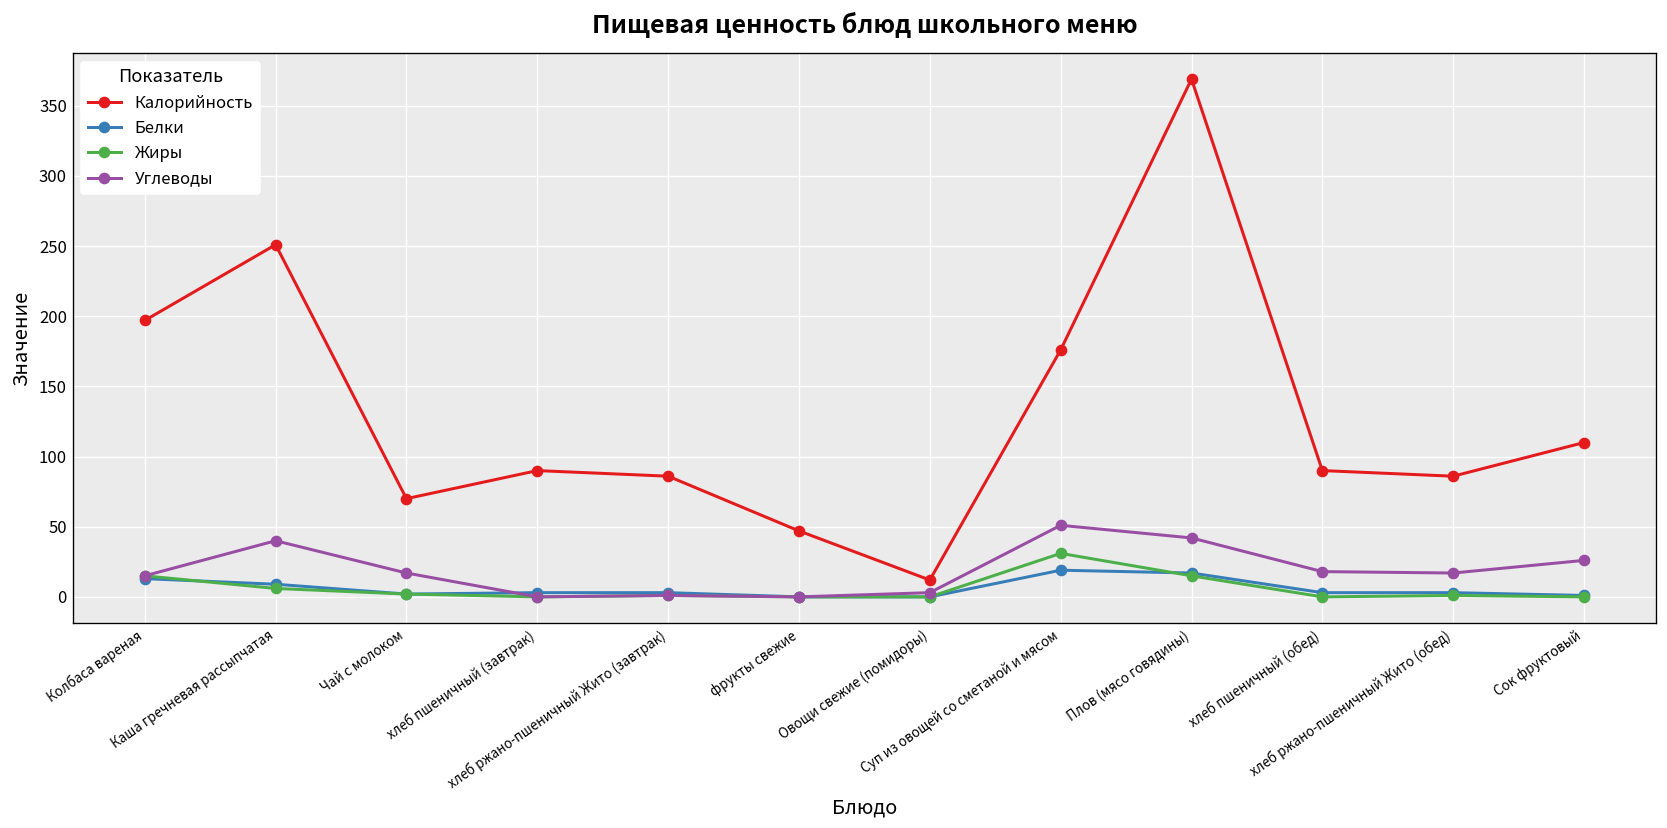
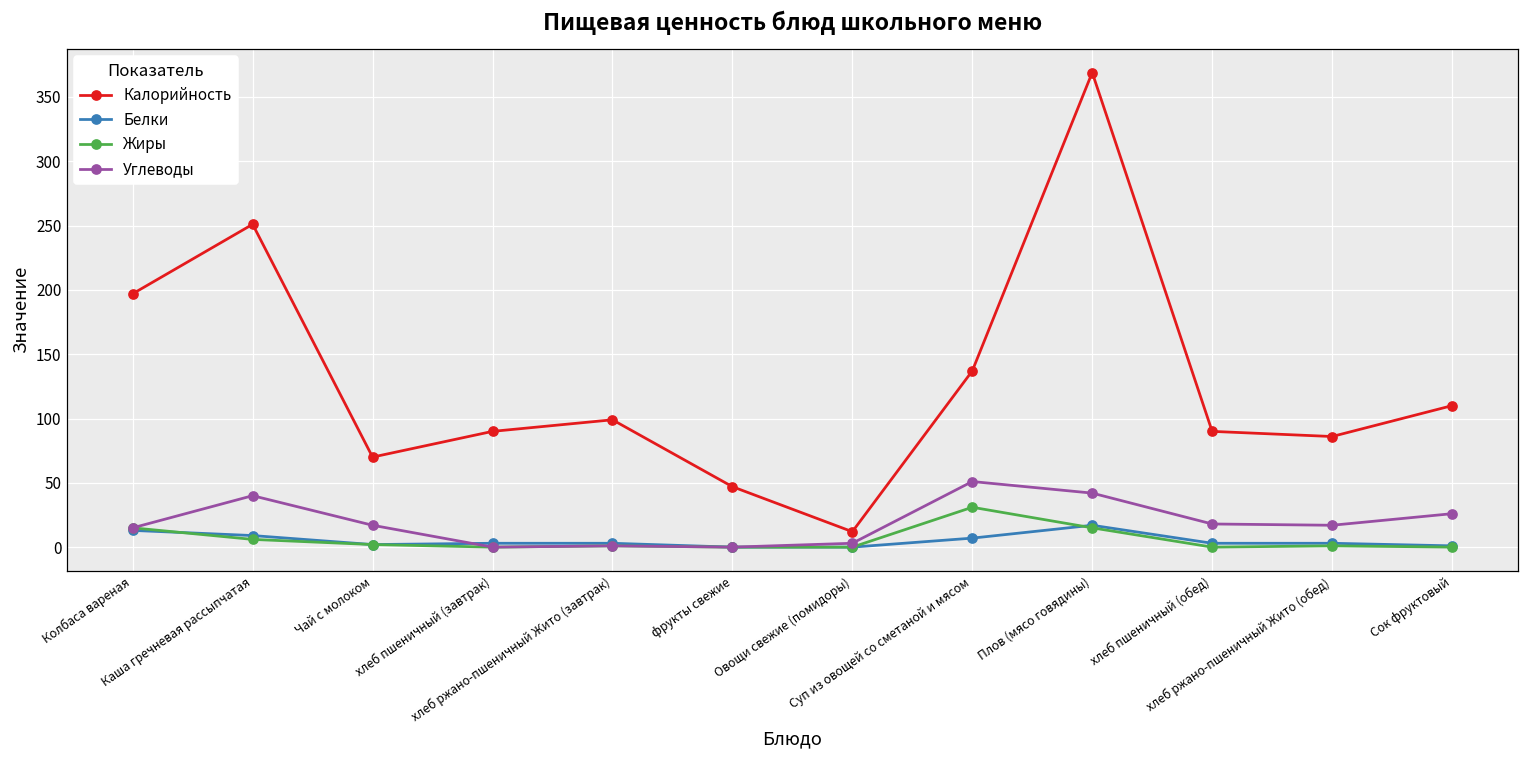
Калорийность, хлеб ржано-пшеничный Жито (завтрак): 86 -> 99
Калорийность, Суп из овощей со сметаной и мясом: 176 -> 137
Белки, Суп из овощей со сметаной и мясом: 19 -> 7
